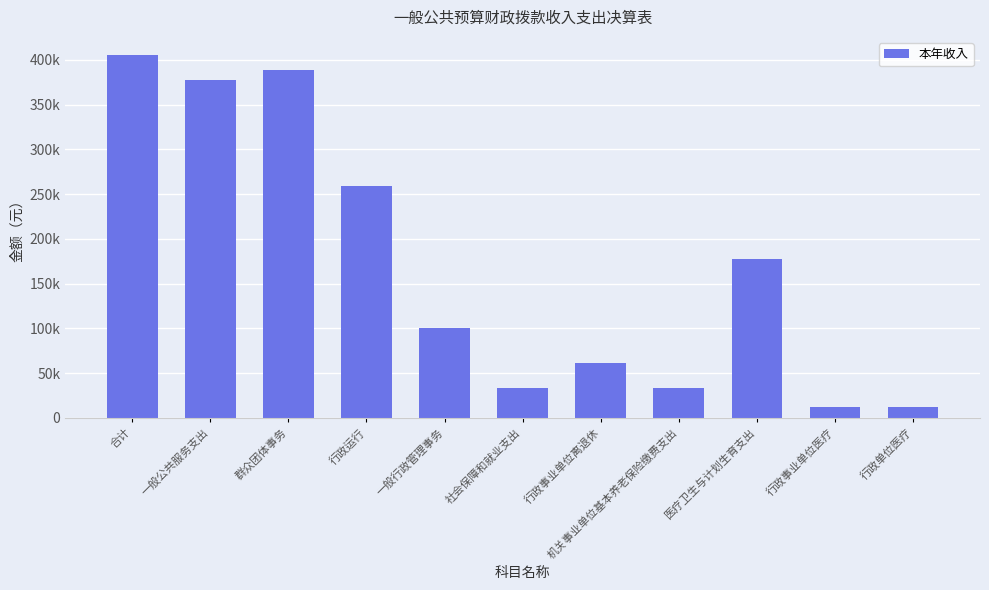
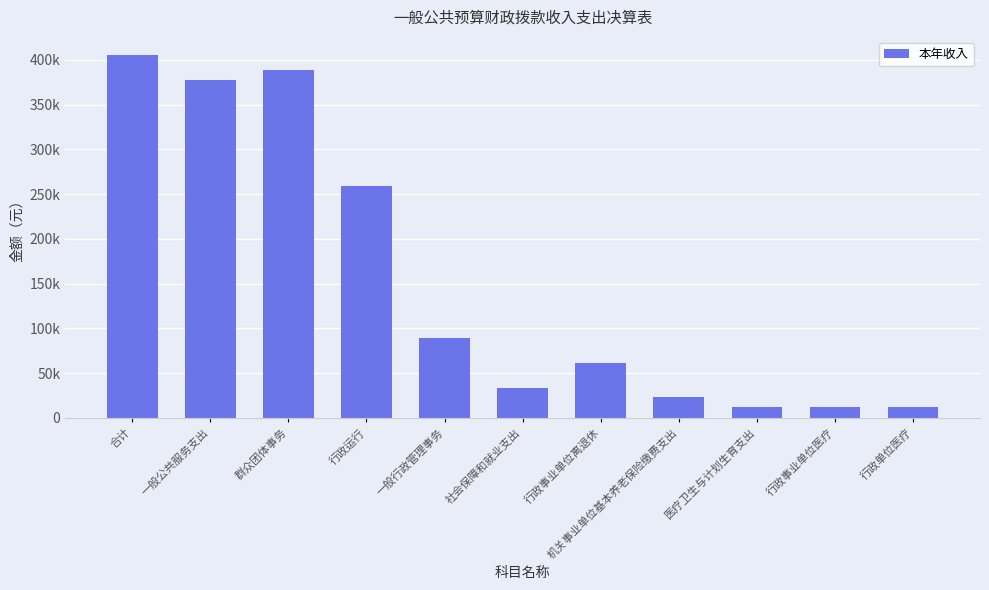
一般行政管理事务: 100000 -> 90000
机关事业单位基本养老保险缴费支出: 30000 -> 20000
医疗卫生与计划生育支出: 180000 -> 10000
